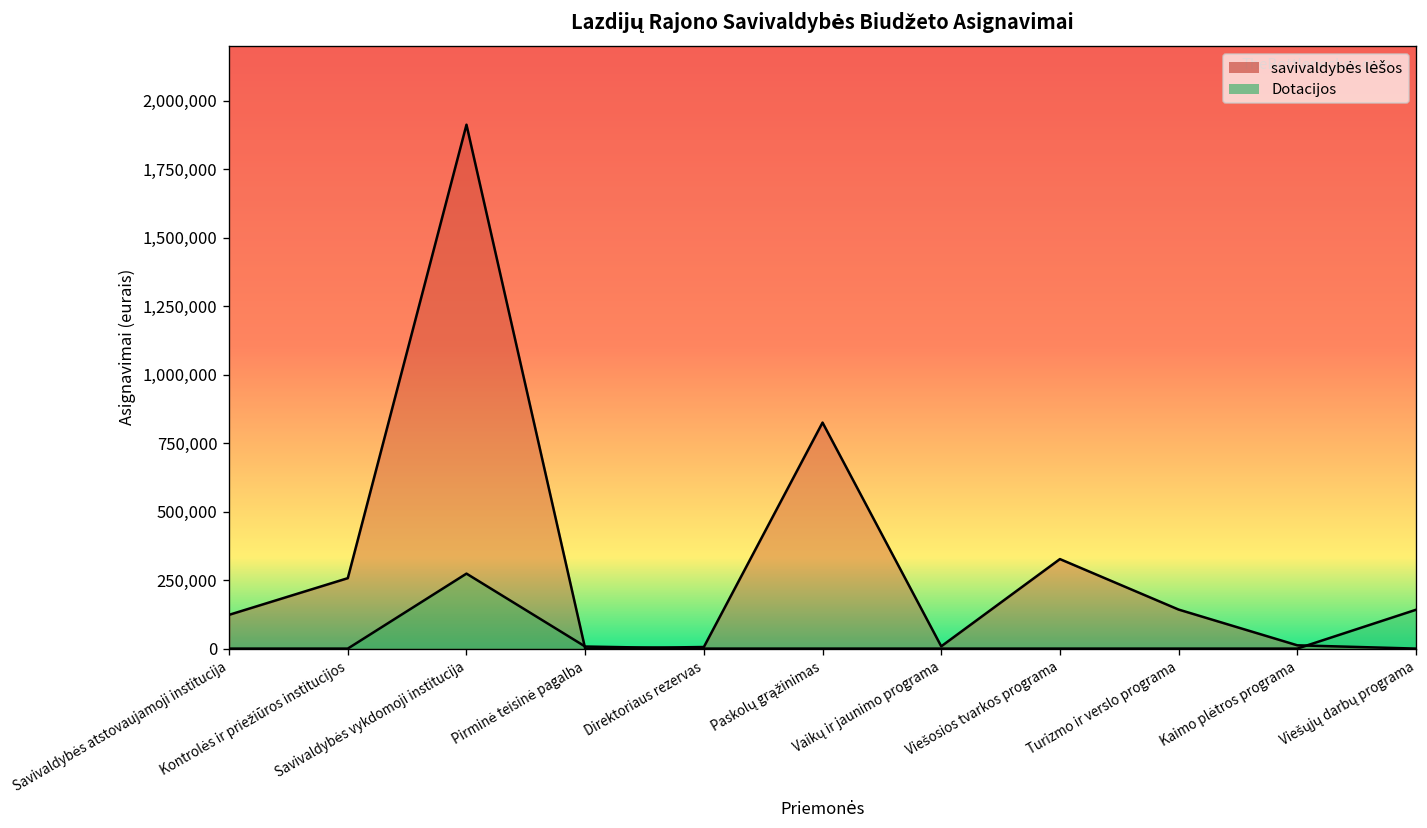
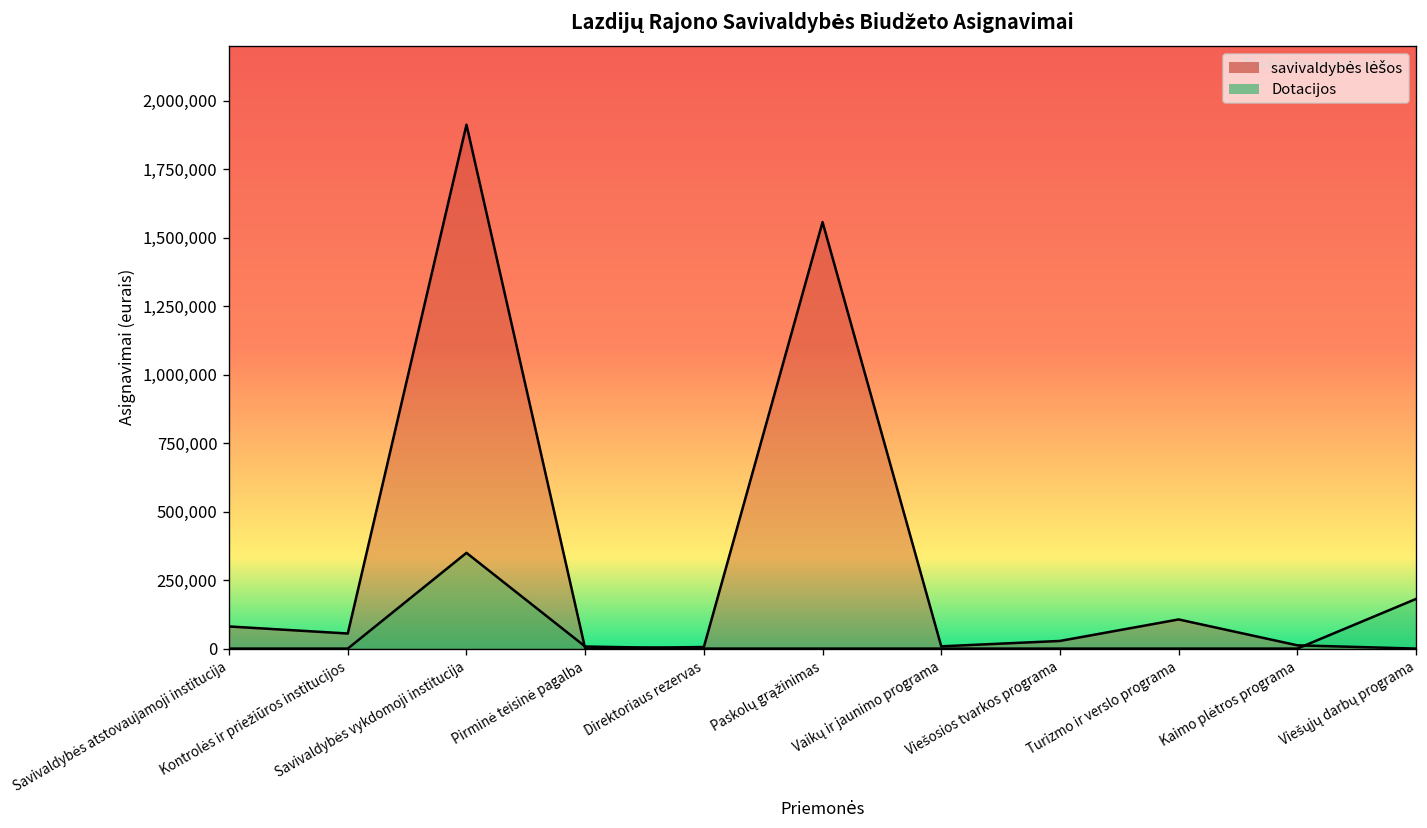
savivaldybės lėšos, Savivaldybės atstovaujamoji institucija: 120,000 -> 80,000
savivaldybės lėšos, Kontrolės ir priežiūros institucijos: 260,000 -> 60,000
Dotacijos, Savivaldybės vykdomoji institucija: 270,000 -> 350,000
savivaldybės lėšos, Paskolų grąžinimas: 830,000 -> 1,560,000
savivaldybės lėšos, Viešosios tvarkos programa: 330,000 -> 30,000
savivaldybės lėšos, Turizmo ir verslo programa: 140,000 -> 110,000
Dotacijos, Viešųjų darbų programa: 140,000 -> 180,000
